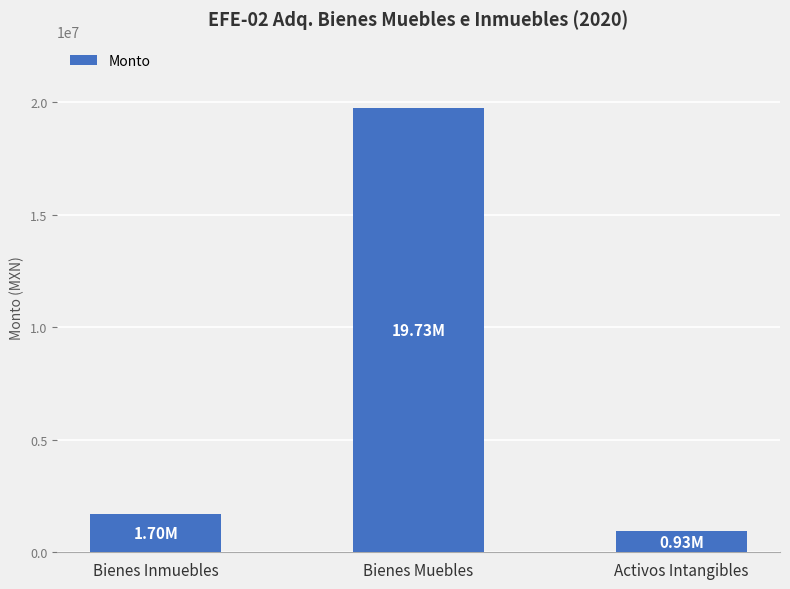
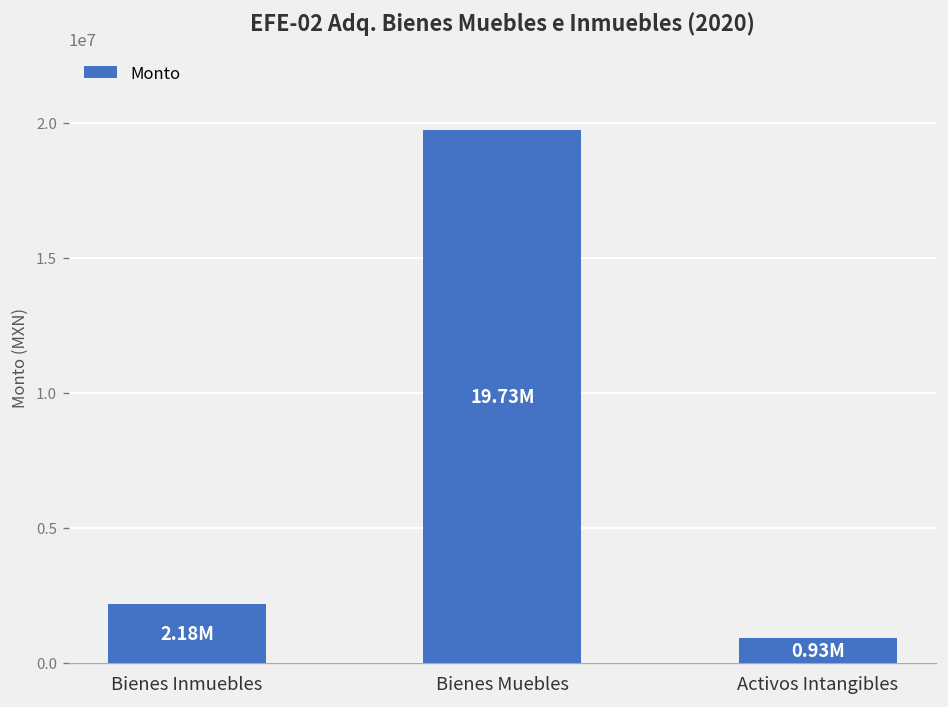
Bienes Inmuebles: 1.70M -> 2.18M
